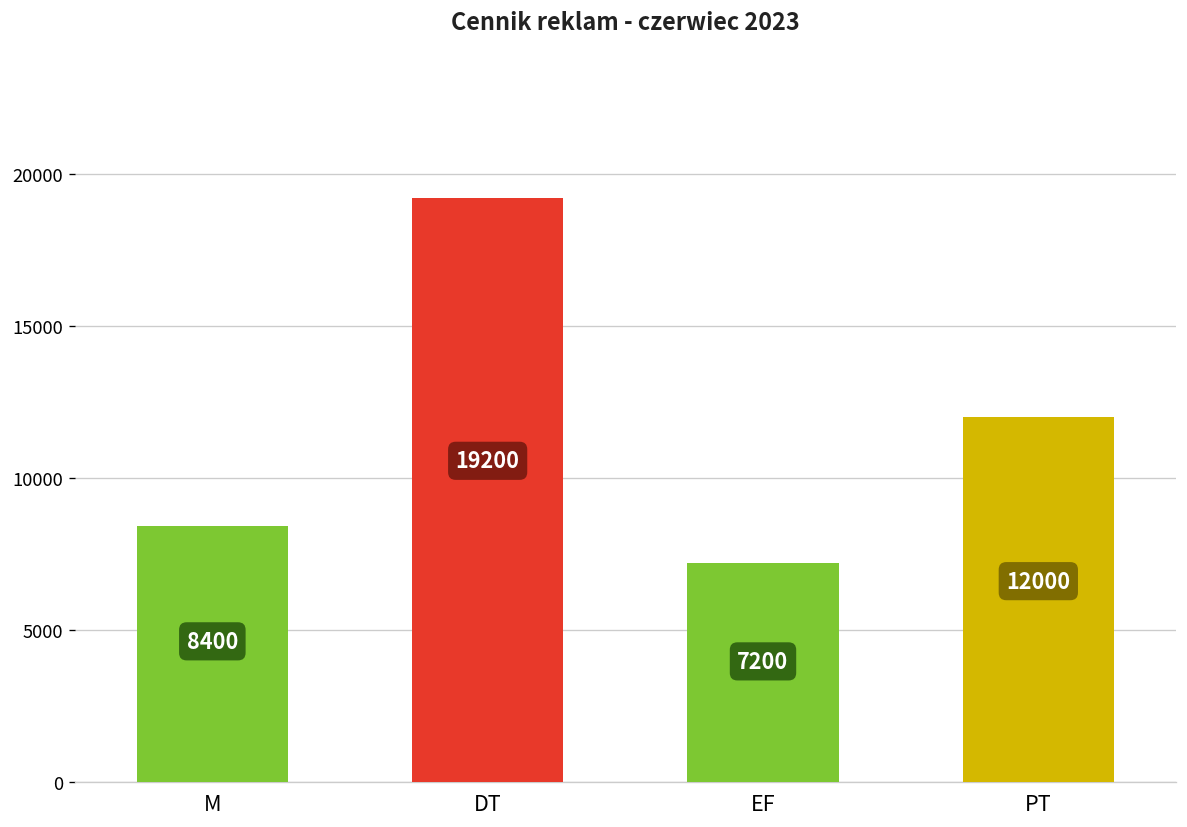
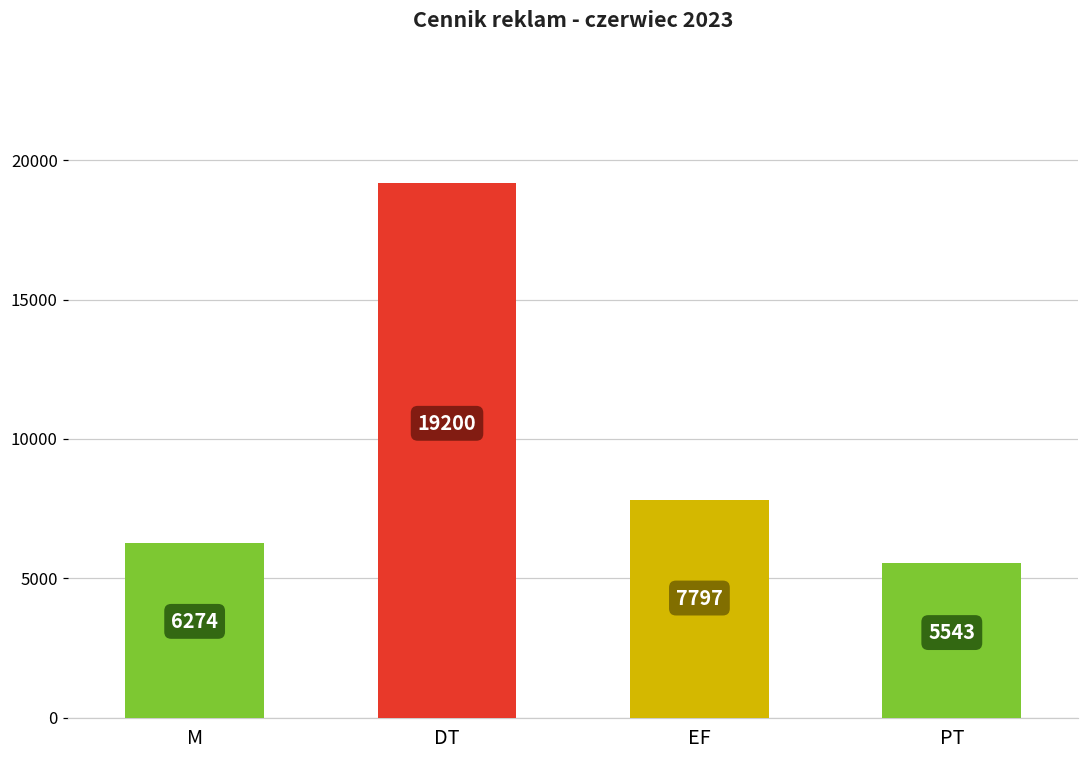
M: 8400 -> 6274
EF: 7200 -> 7797
PT: 12000 -> 5543
